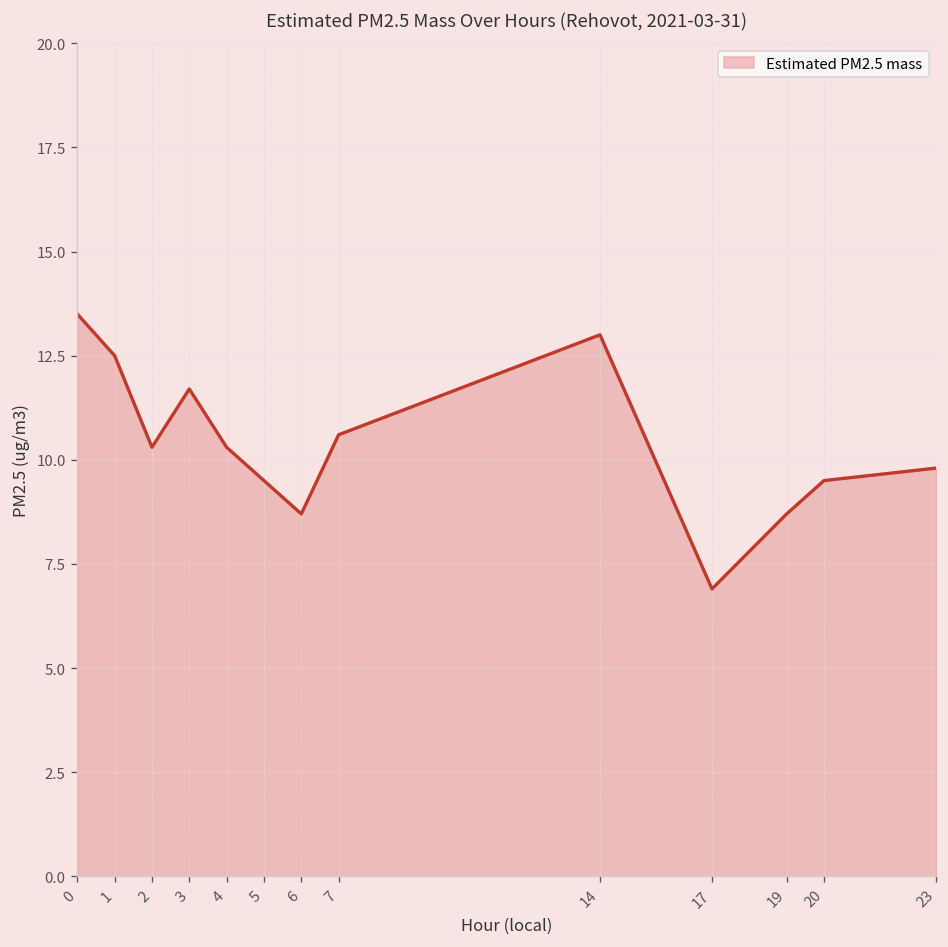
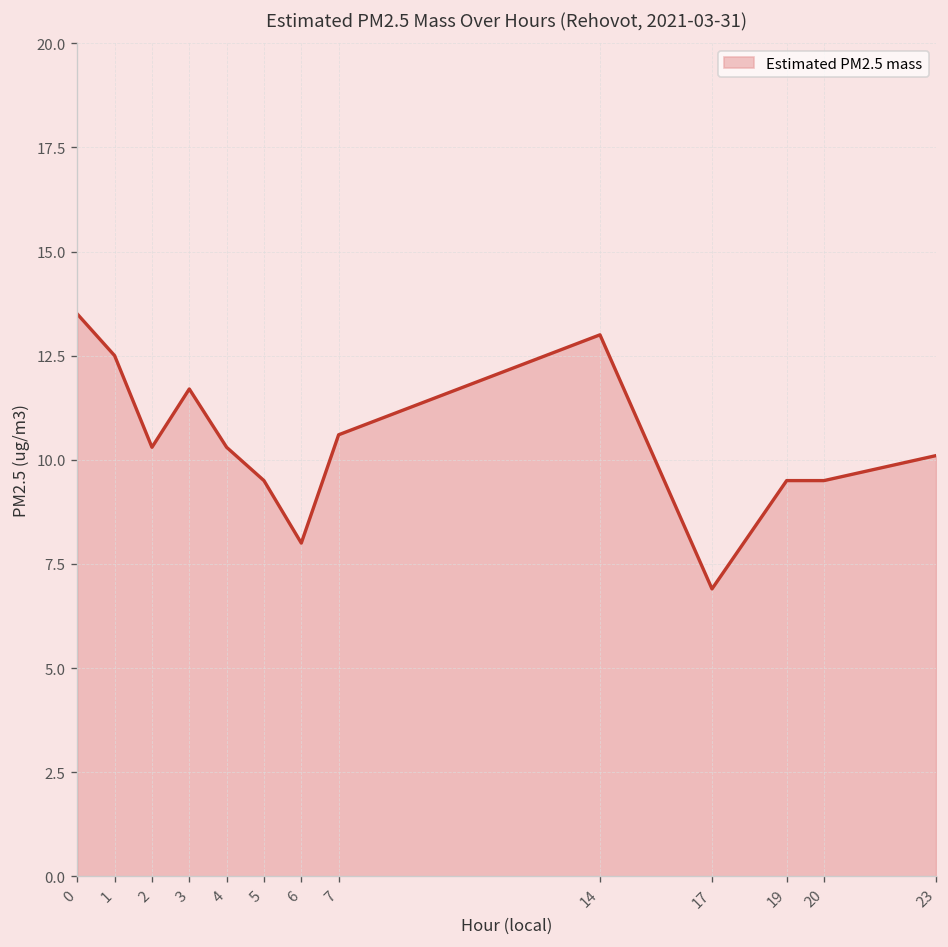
6: 8.7 -> 8.0
19: 8.7 -> 9.5
23: 9.8 -> 10.1
